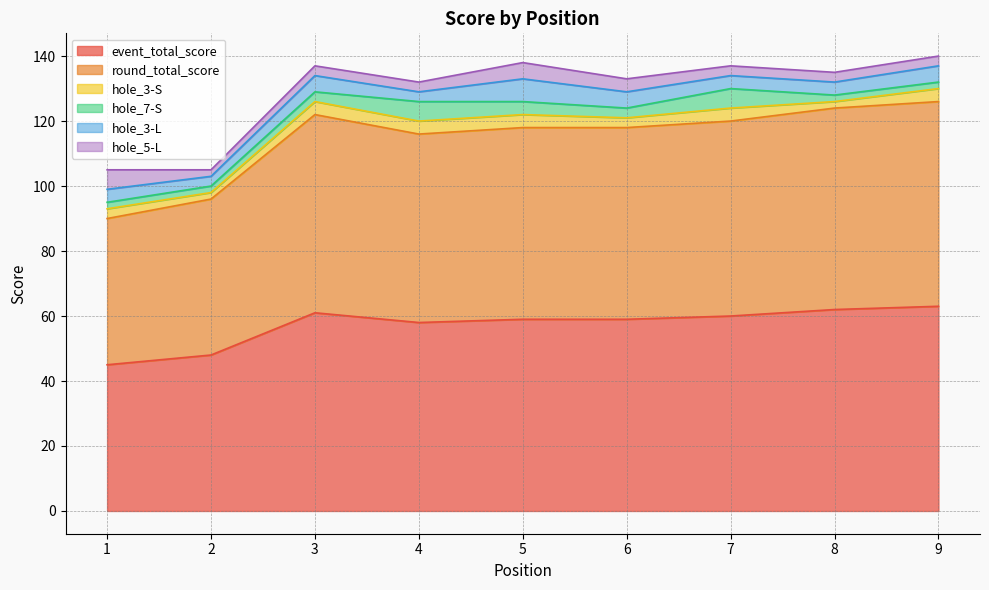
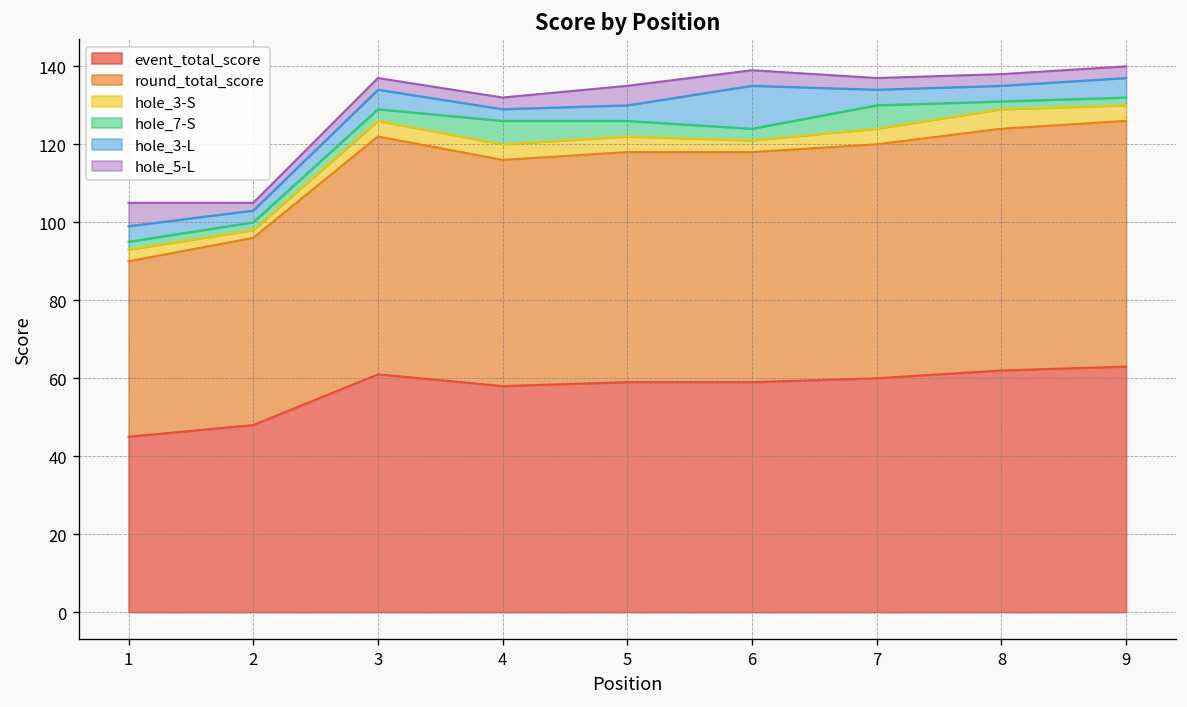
hole_3-L, 5: 7 -> 4
hole_3-L, 6: 5 -> 11
hole_3-S, 8: 2 -> 5
